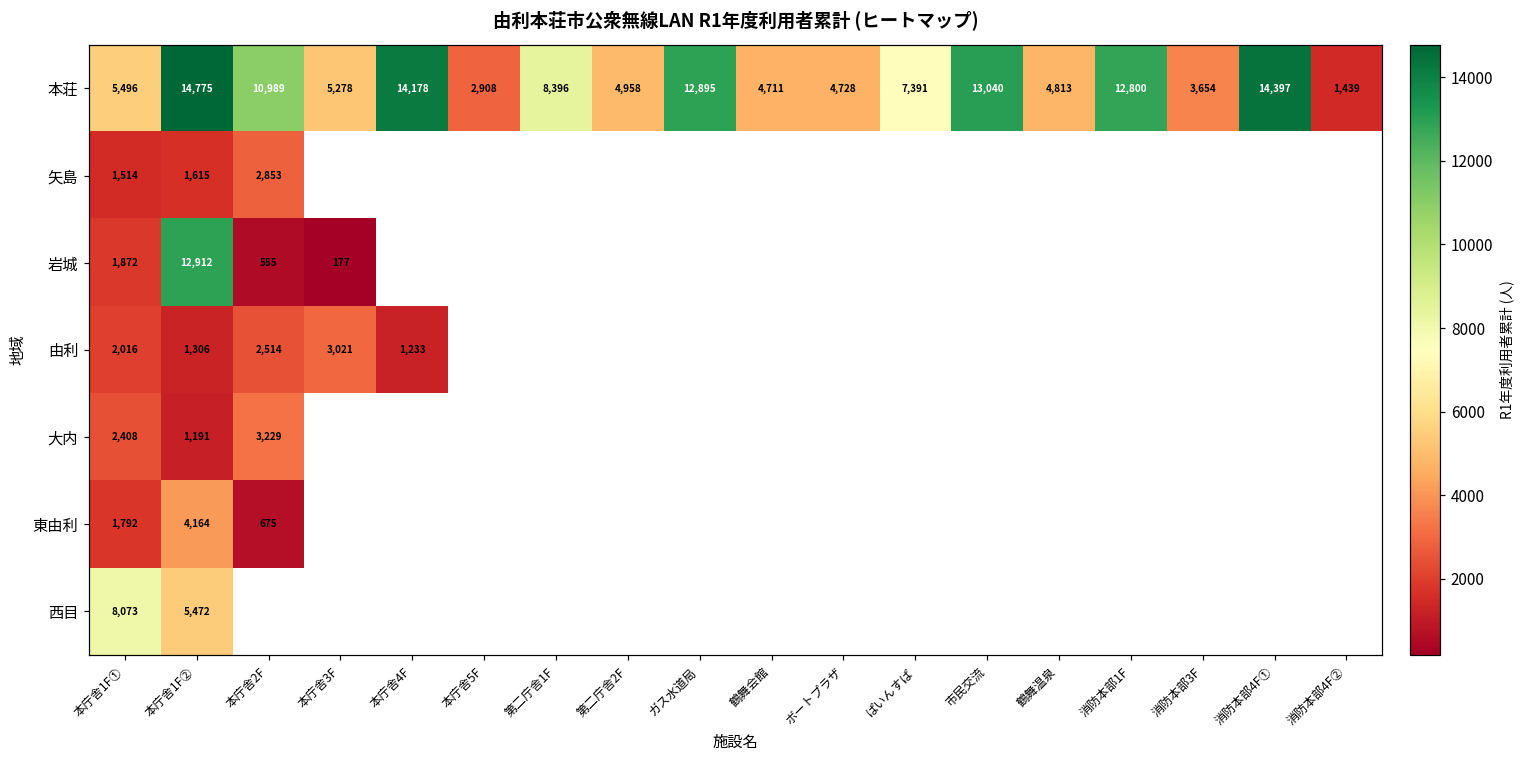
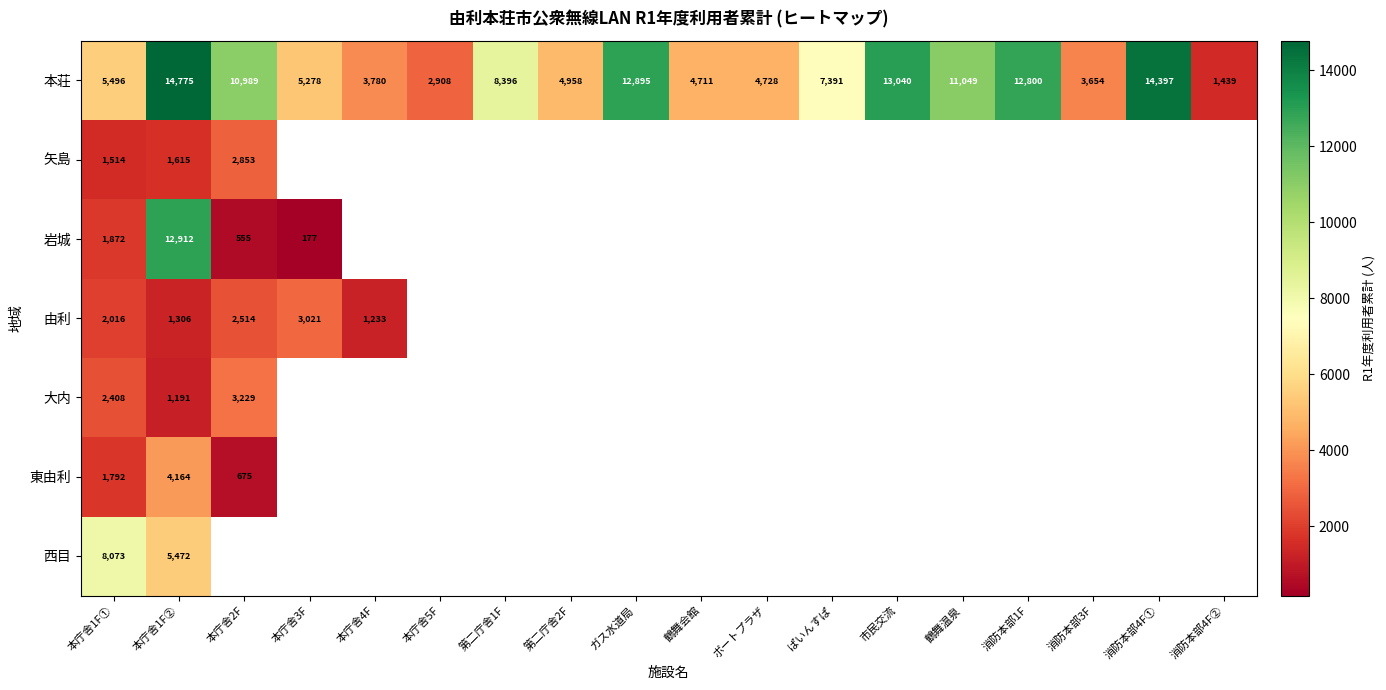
本荘, 本庁舎4F: 14,178 -> 3,780
本荘, 鶴舞温泉: 4,813 -> 11,049
